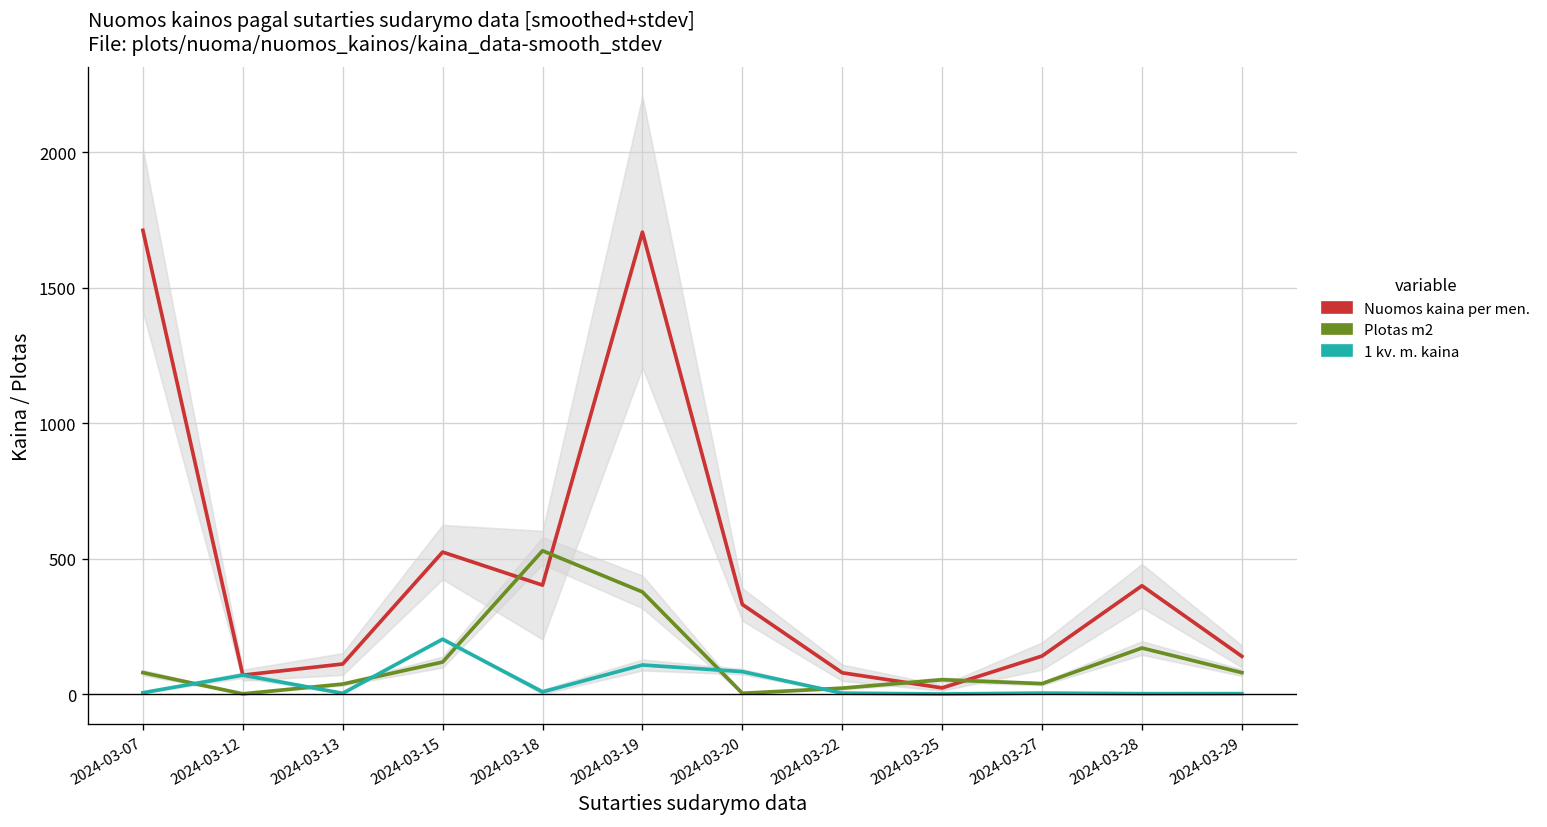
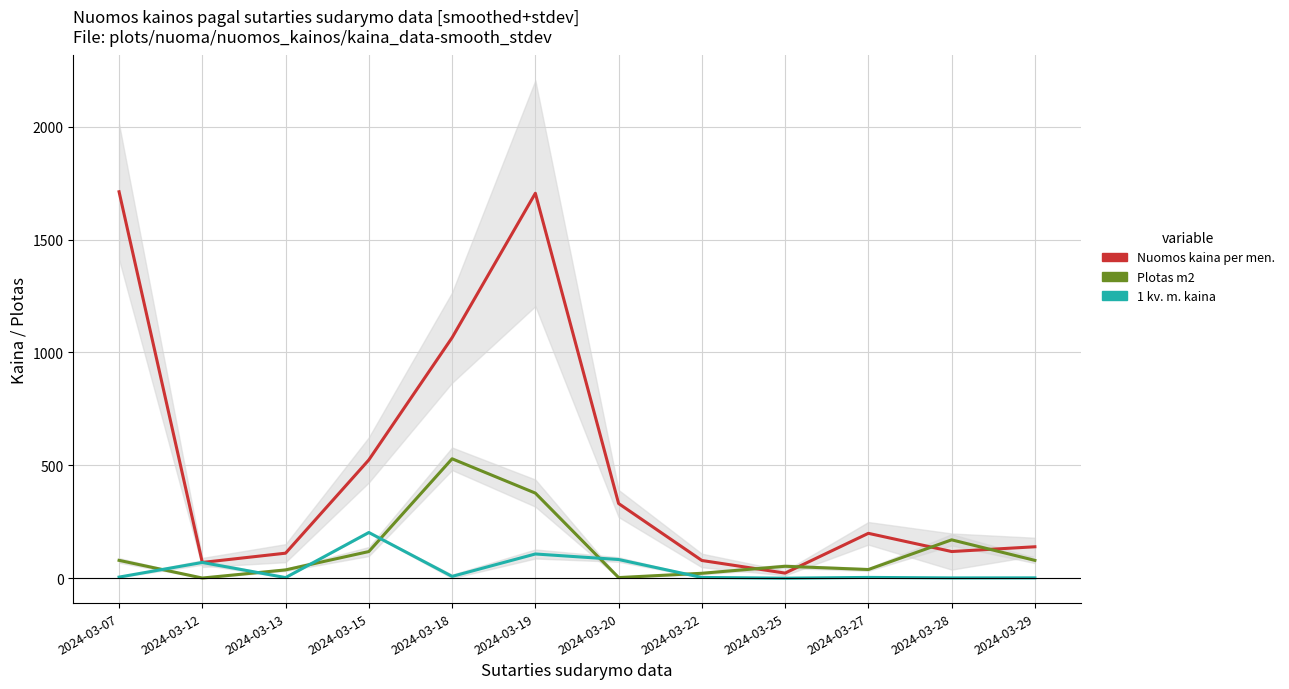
Nuomos kaina per men., 2024-03-18: 400 -> 1070
Nuomos kaina per men., 2024-03-27: 140 -> 200
Nuomos kaina per men., 2024-03-28: 400 -> 120
